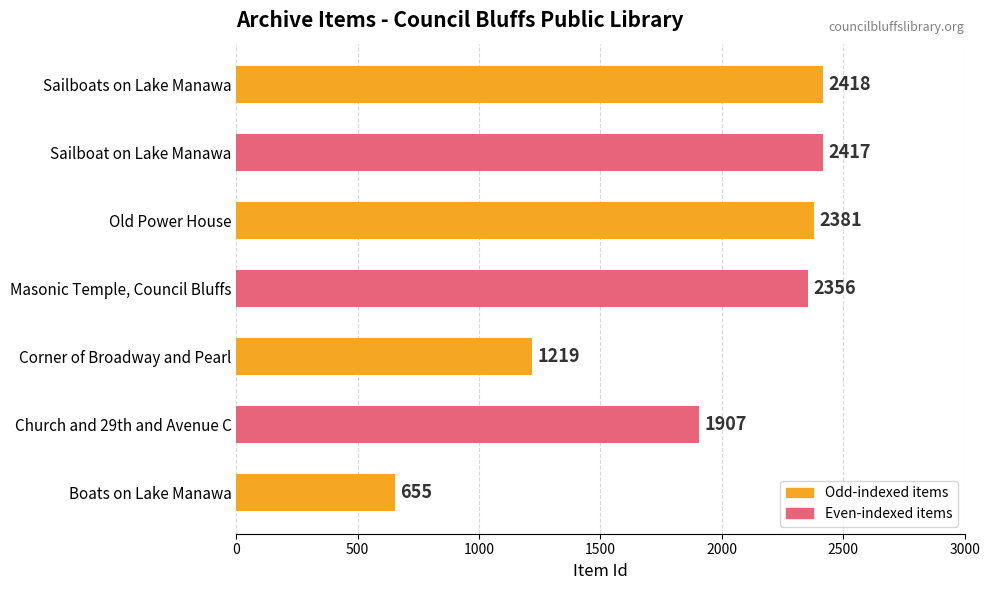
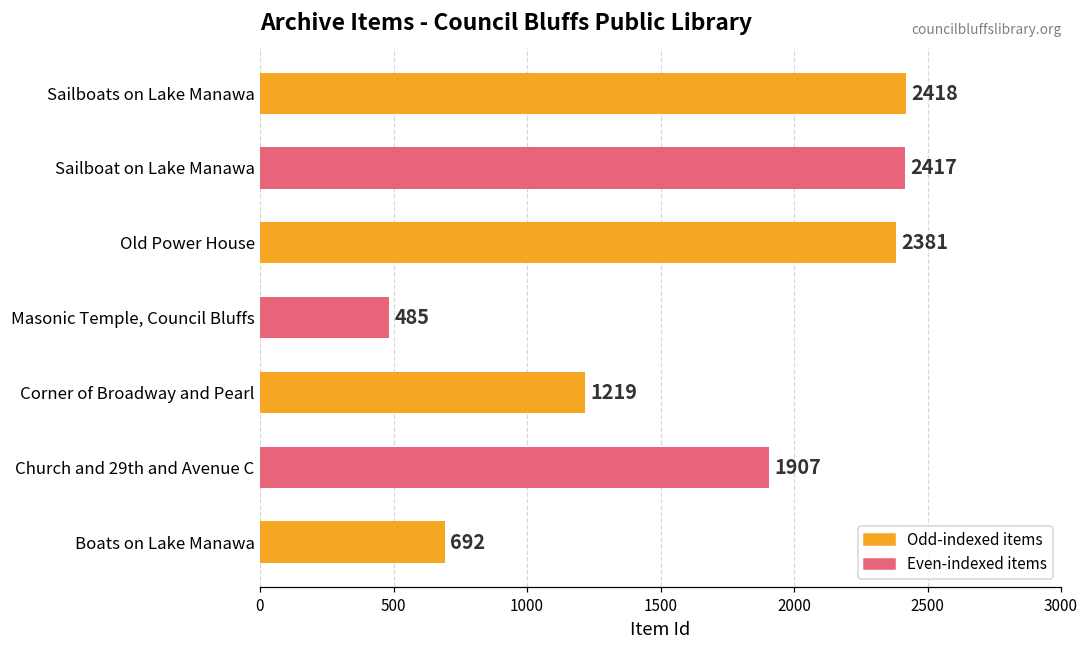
Masonic Temple, Council Bluffs: 2356 -> 485
Boats on Lake Manawa: 655 -> 692
